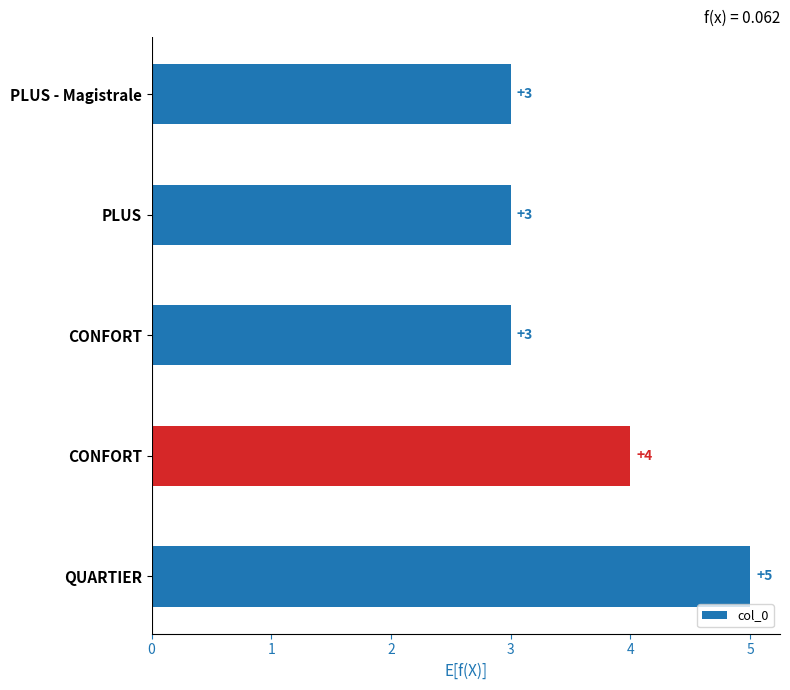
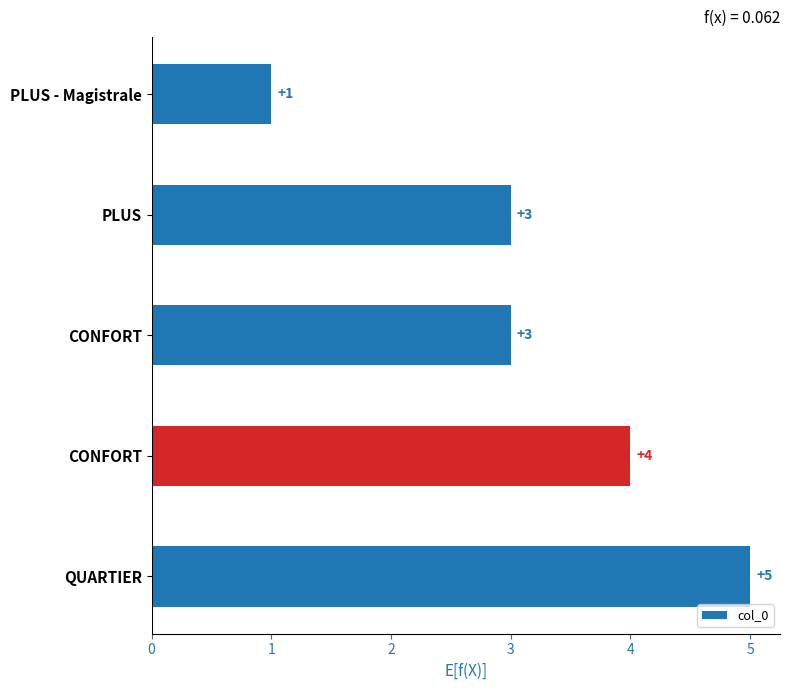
PLUS - Magistrale: +3 -> +1
